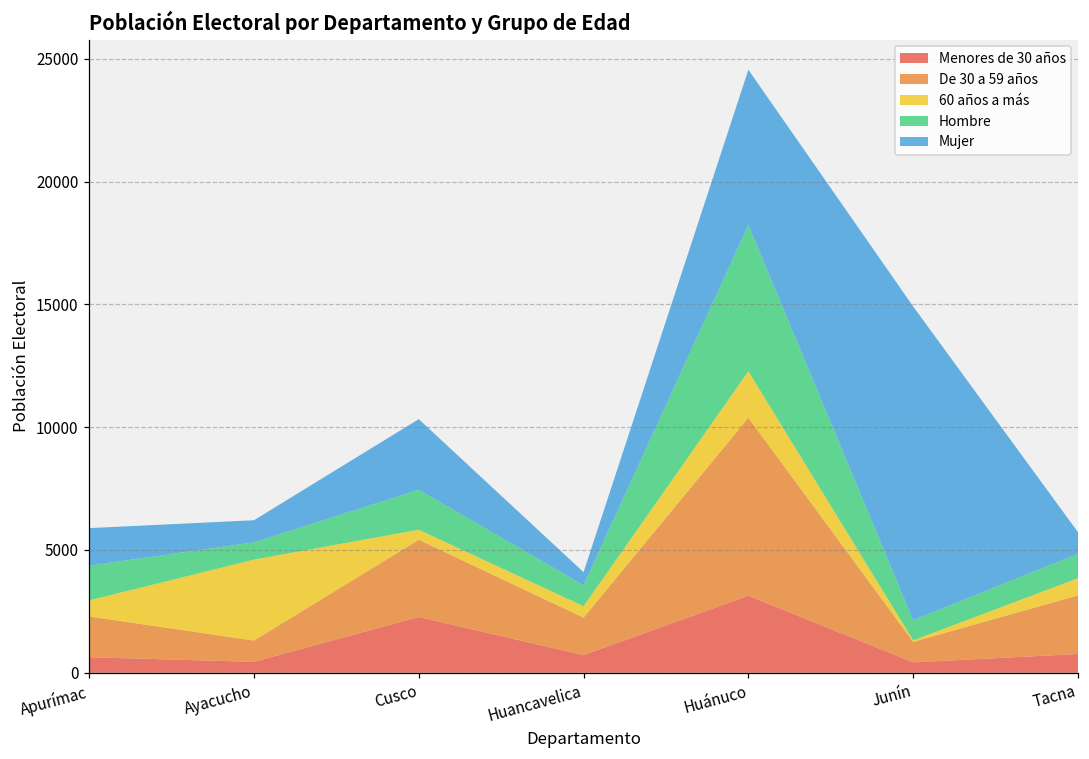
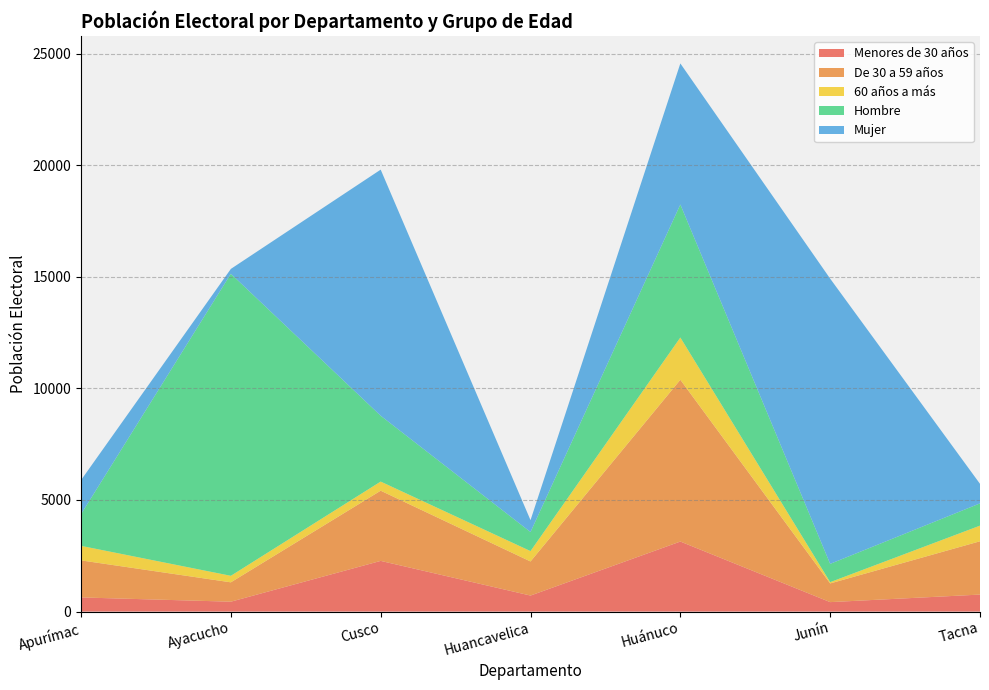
60 años a más, Ayacucho: 3300 -> 300
Hombre, Ayacucho: 700 -> 13500
Mujer, Ayacucho: 900 -> 200
Hombre, Cusco: 1600 -> 2900
Mujer, Cusco: 2900 -> 11000
